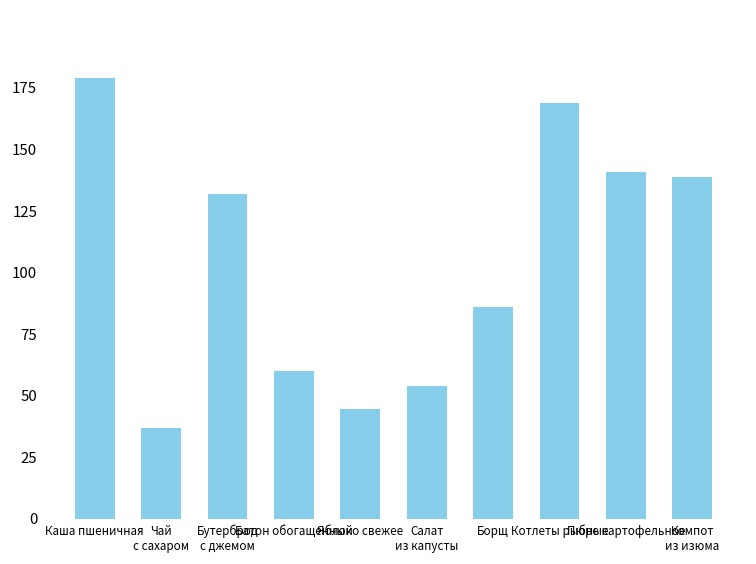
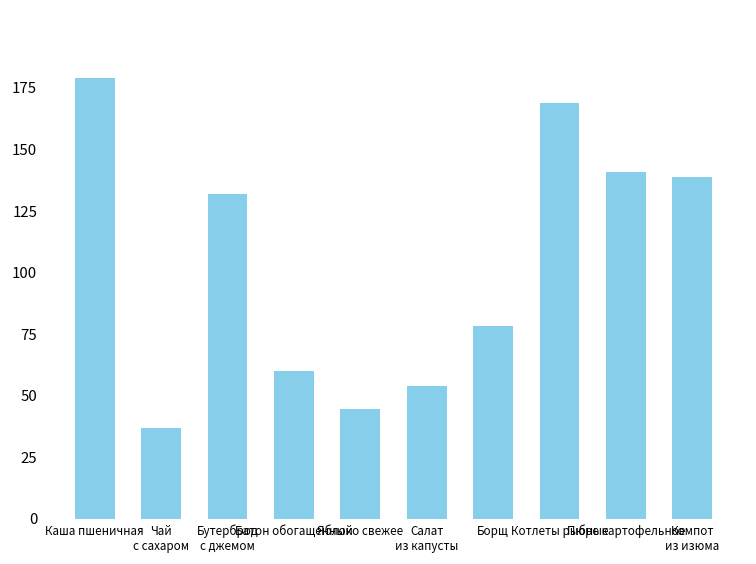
Борщ: 86 -> 78
